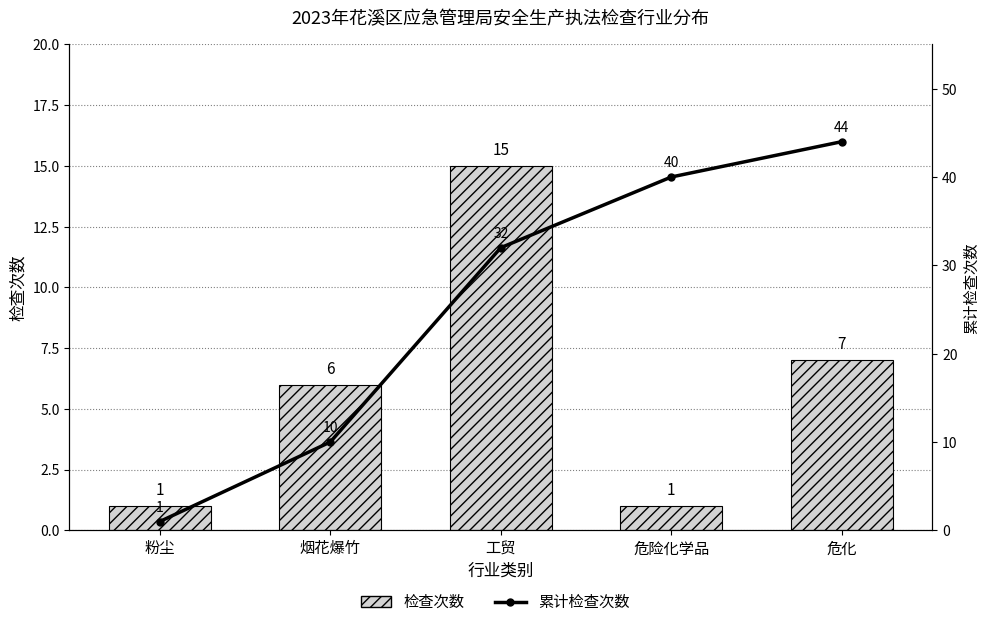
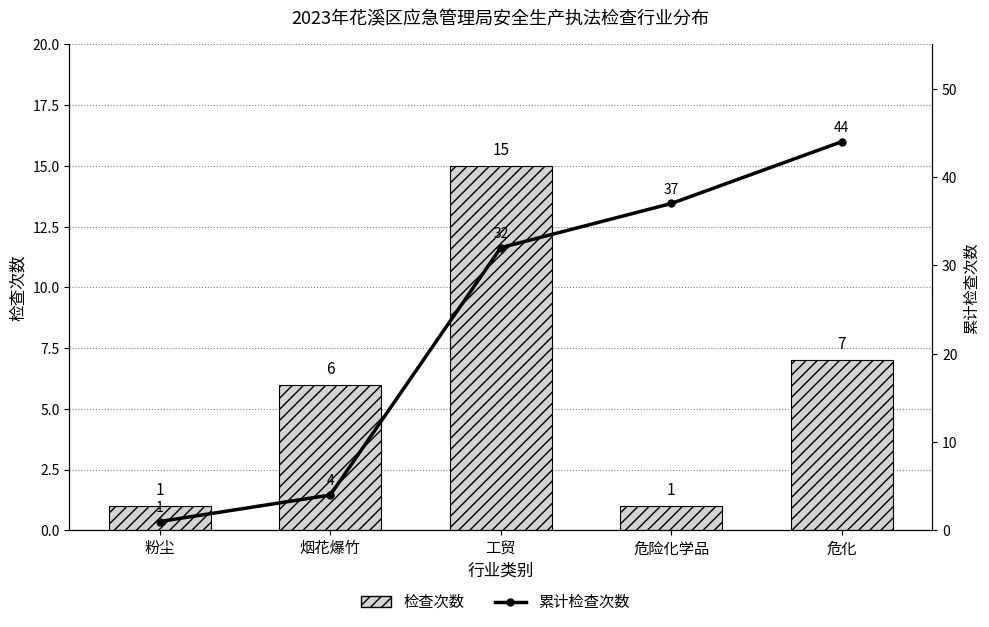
累计检查次数, 烟花爆竹: 10 -> 4
累计检查次数, 危险化学品: 40 -> 37
